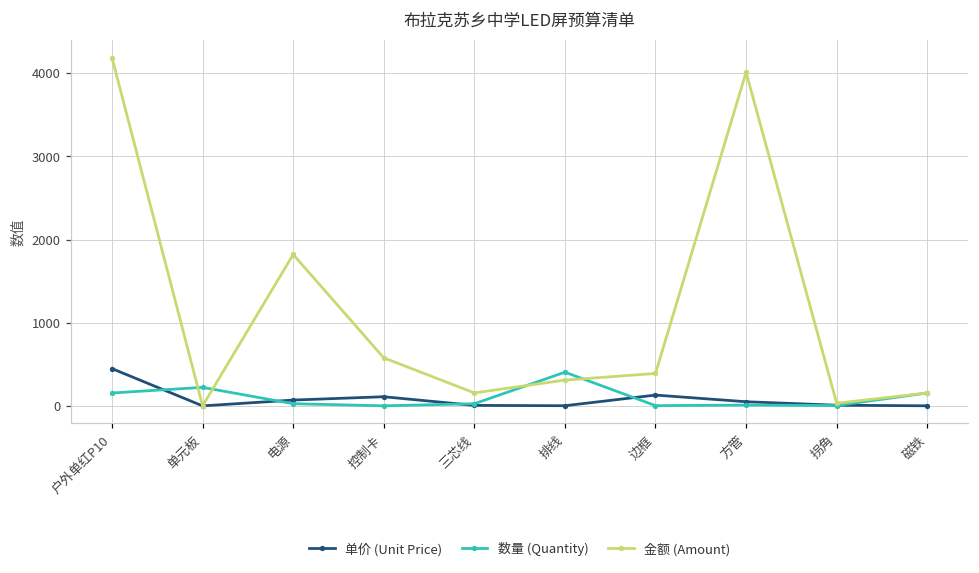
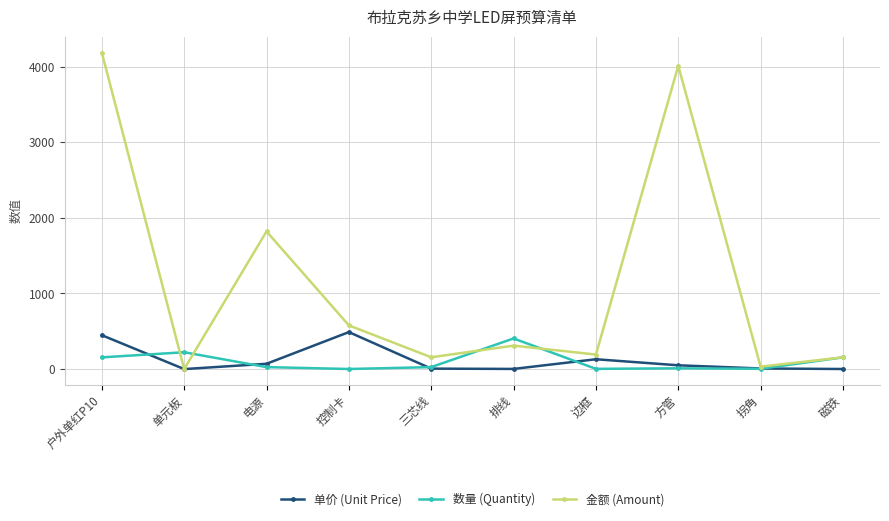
单价 (Unit Price), 控制卡: 100 -> 500
金额 (Amount), 边框: 400 -> 200
